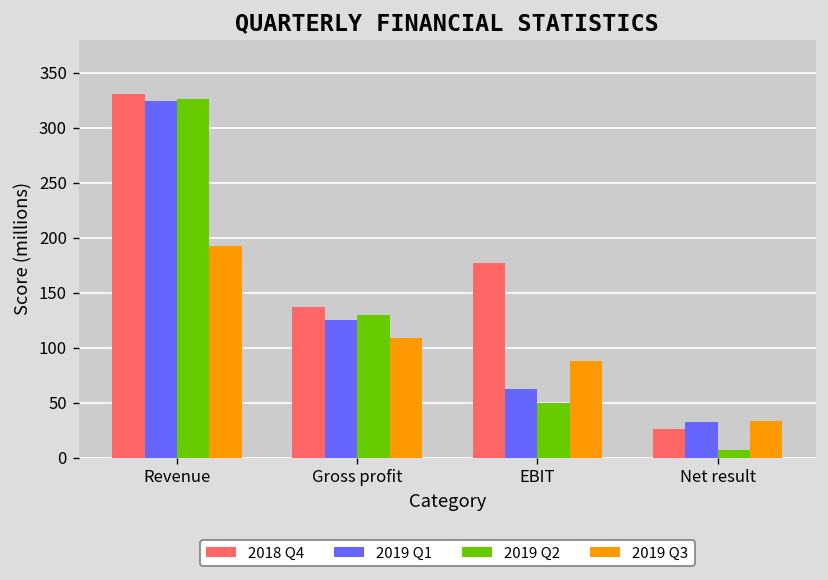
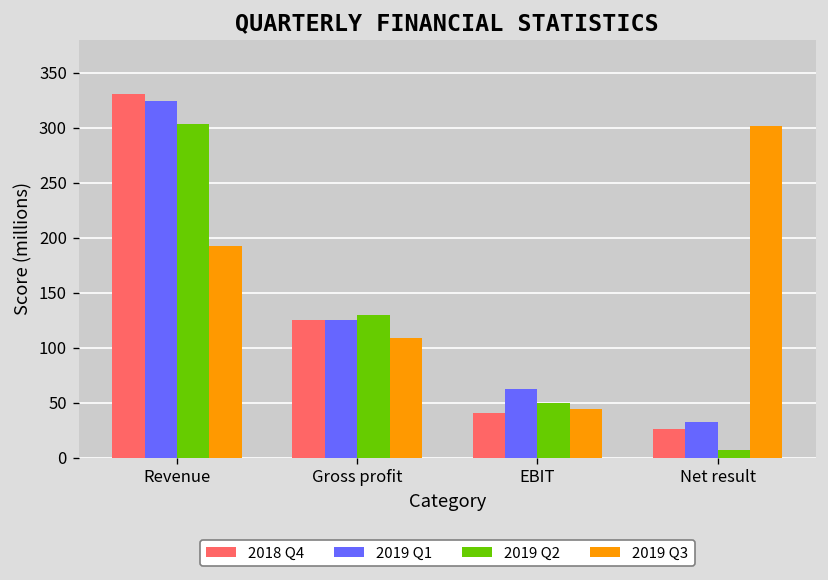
2019 Q2, Revenue: 330 -> 300
2018 Q4, Gross profit: 140 -> 130
2018 Q4, EBIT: 180 -> 40
2019 Q3, EBIT: 90 -> 40
2019 Q3, Net result: 30 -> 300
